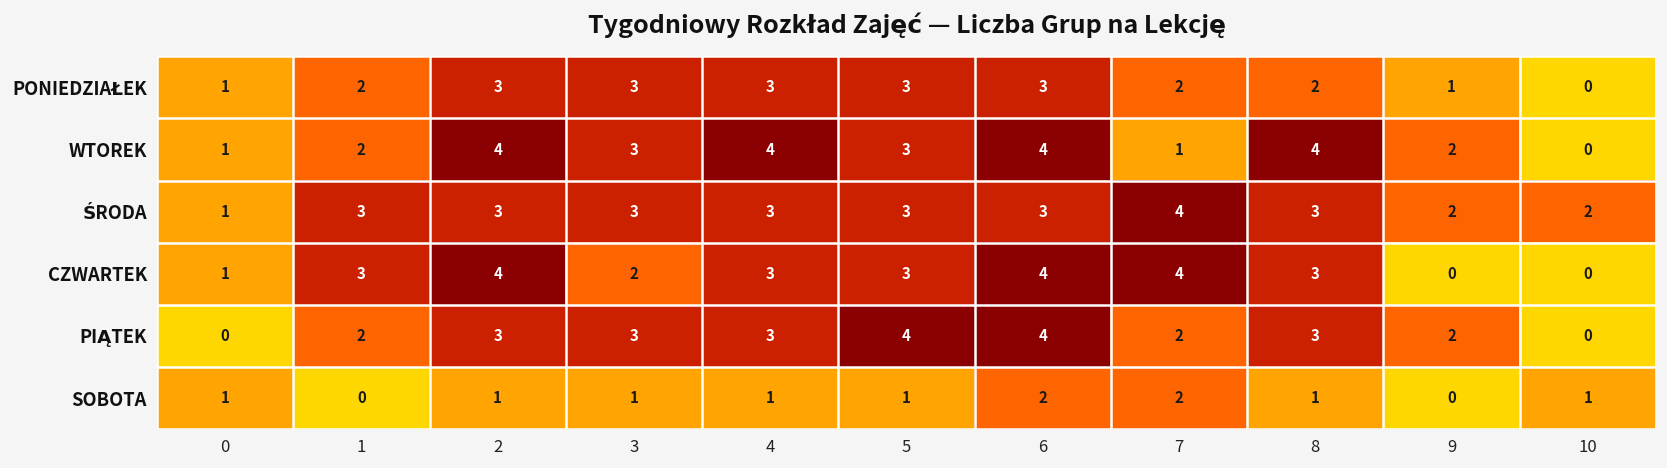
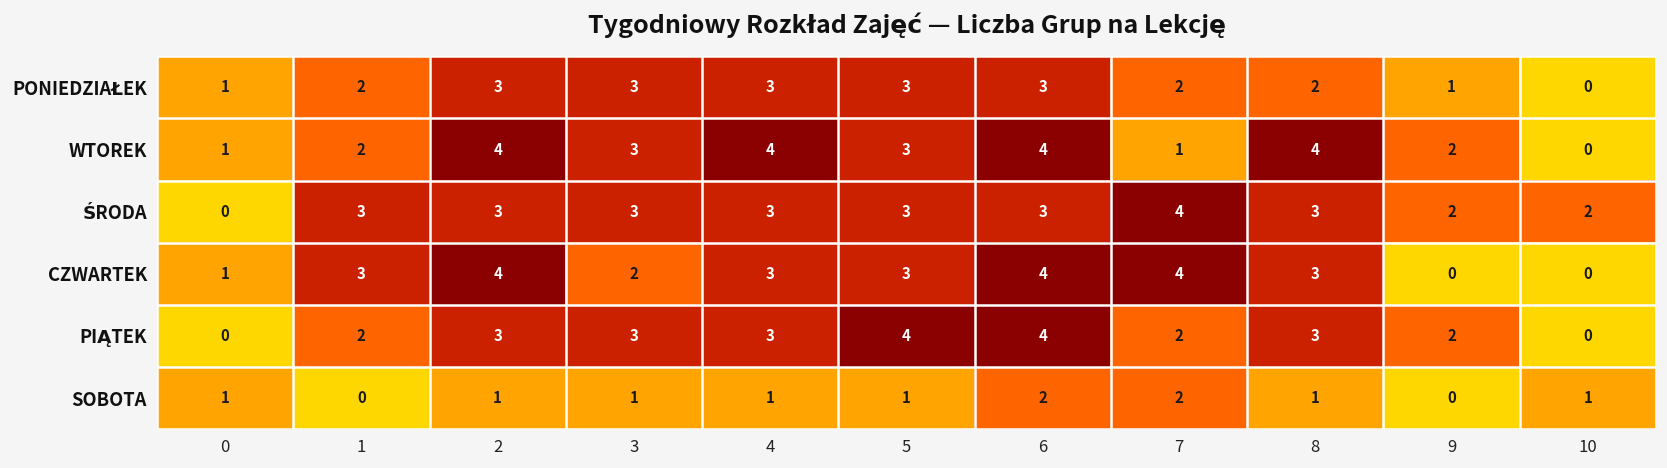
ŚRODA, 0: 1 -> 0
